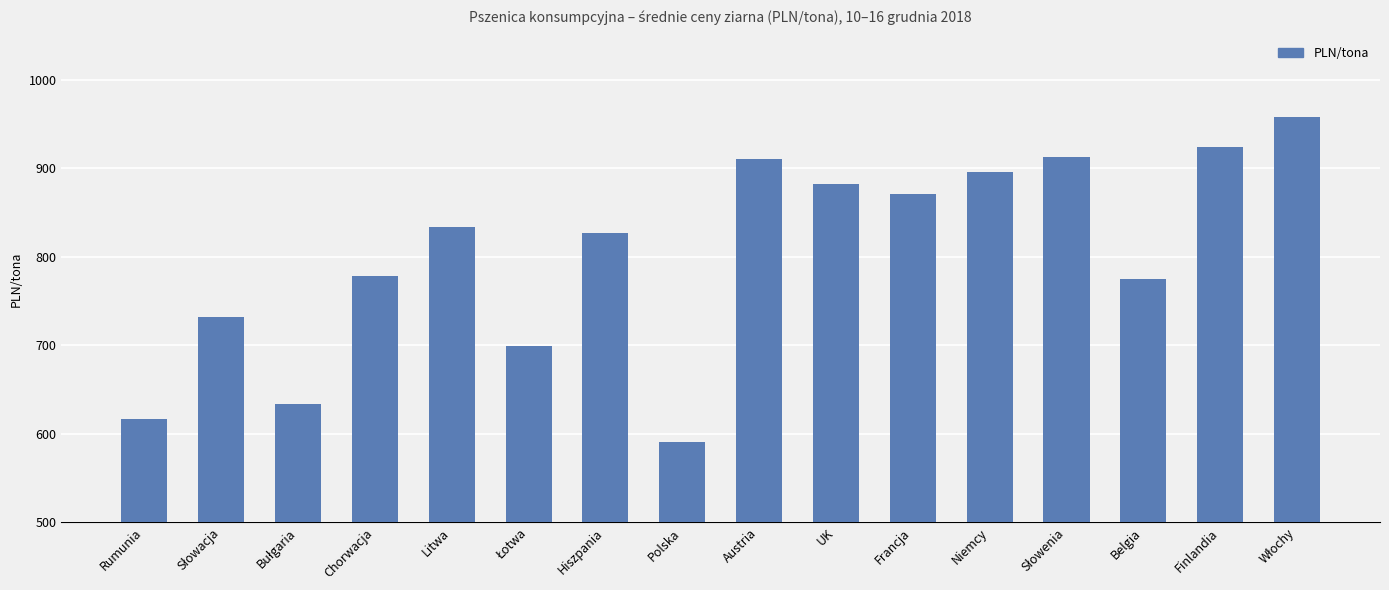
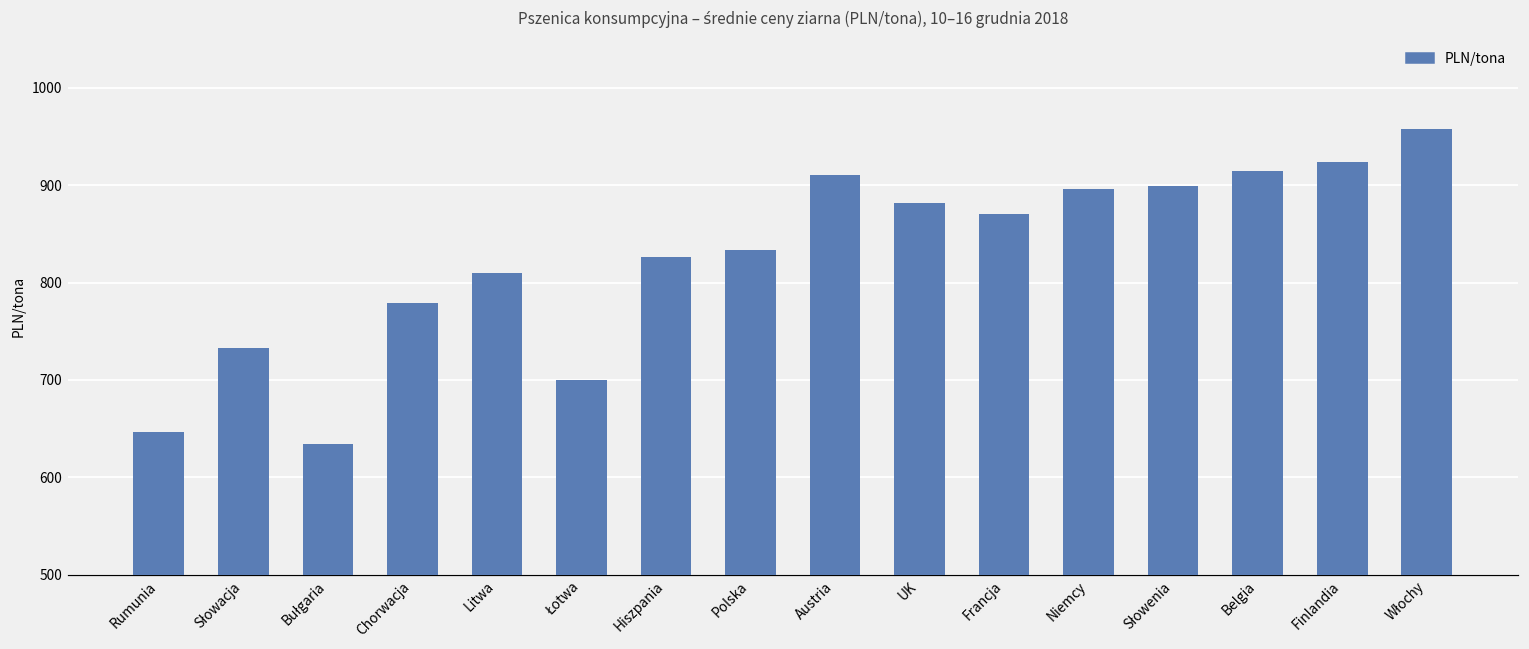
Rumunia: 620 -> 650
Litwa: 830 -> 810
Polska: 590 -> 830
Słowenia: 910 -> 900
Belgia: 770 -> 920
